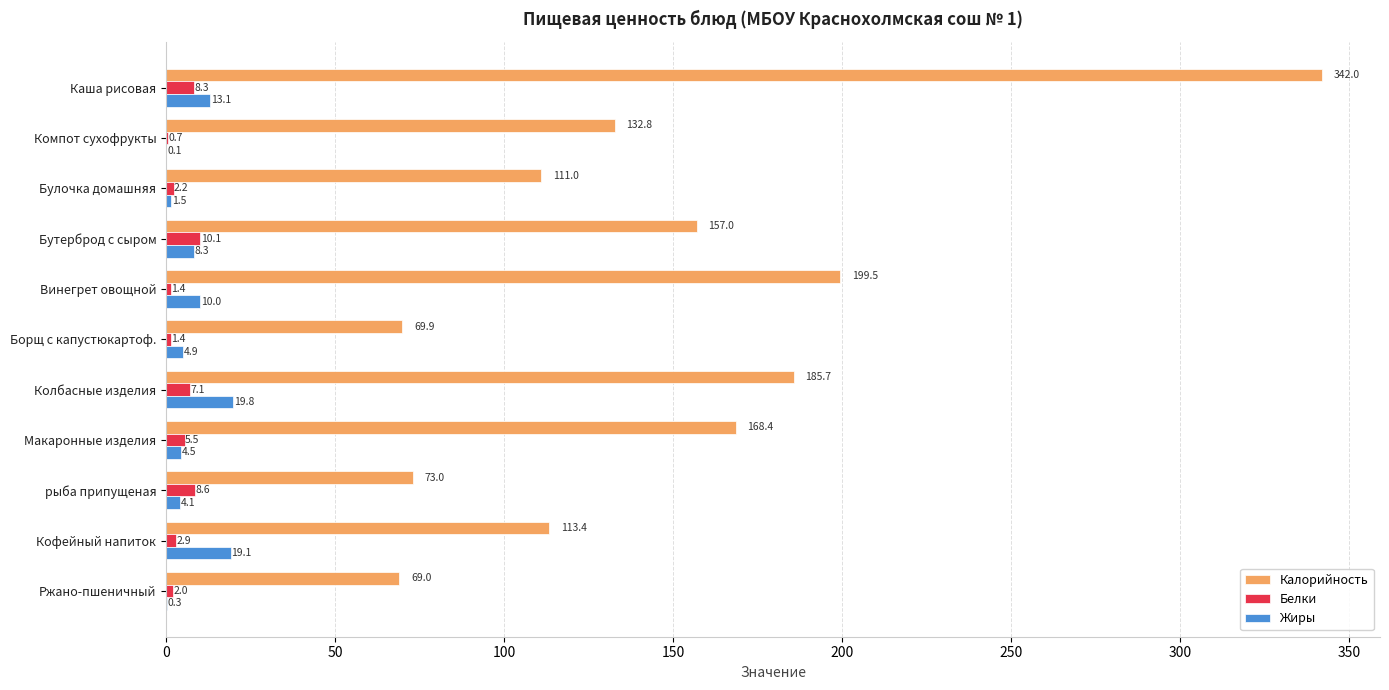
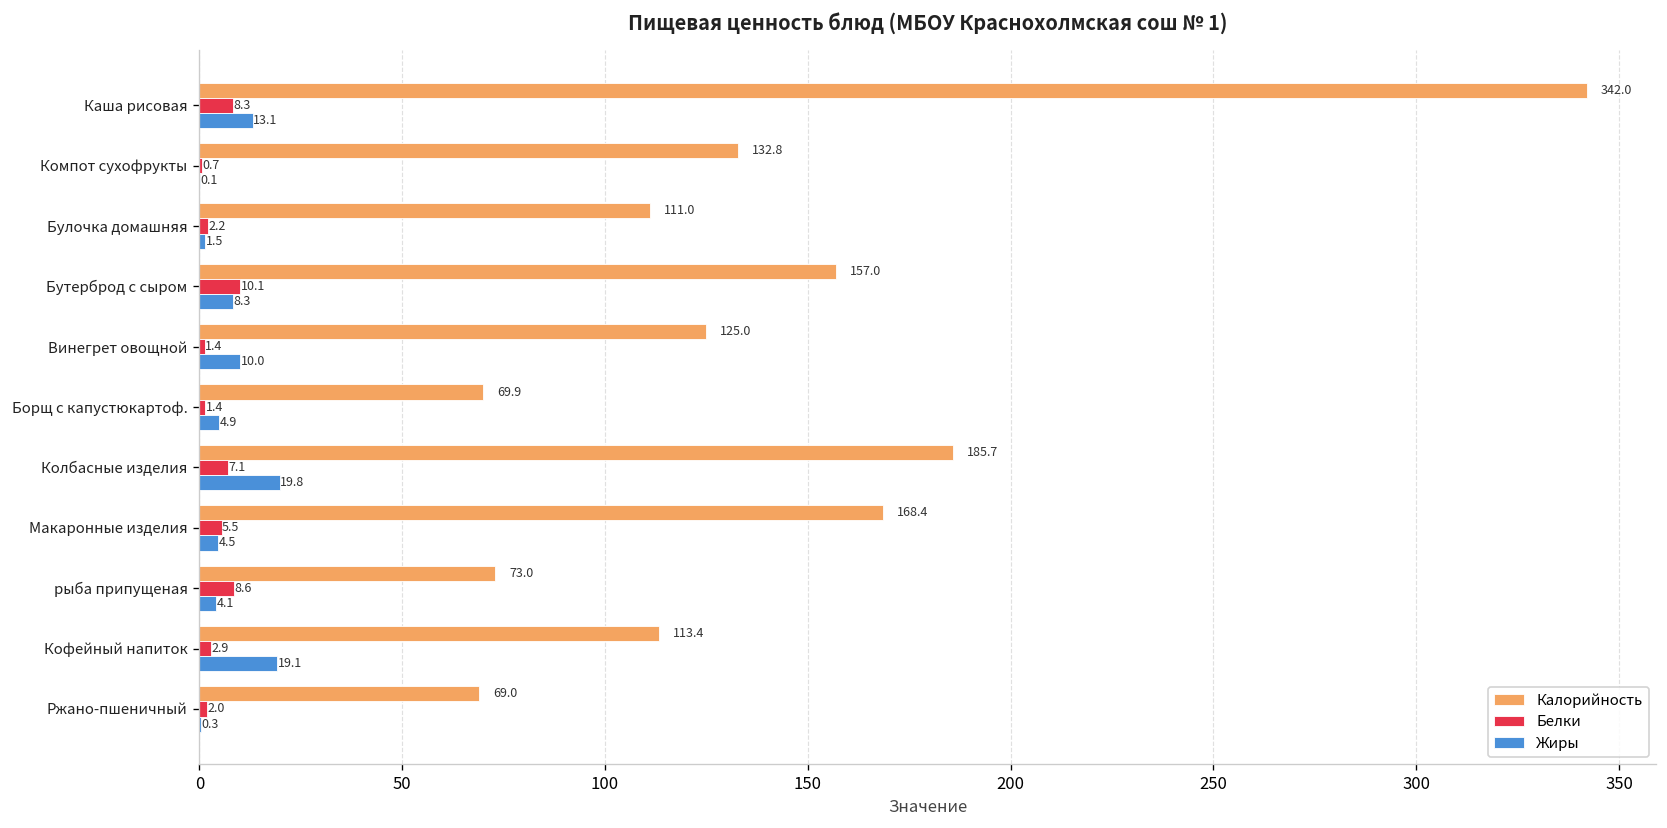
Калорийность, Винегрет овощной: 199.5 -> 125.0
